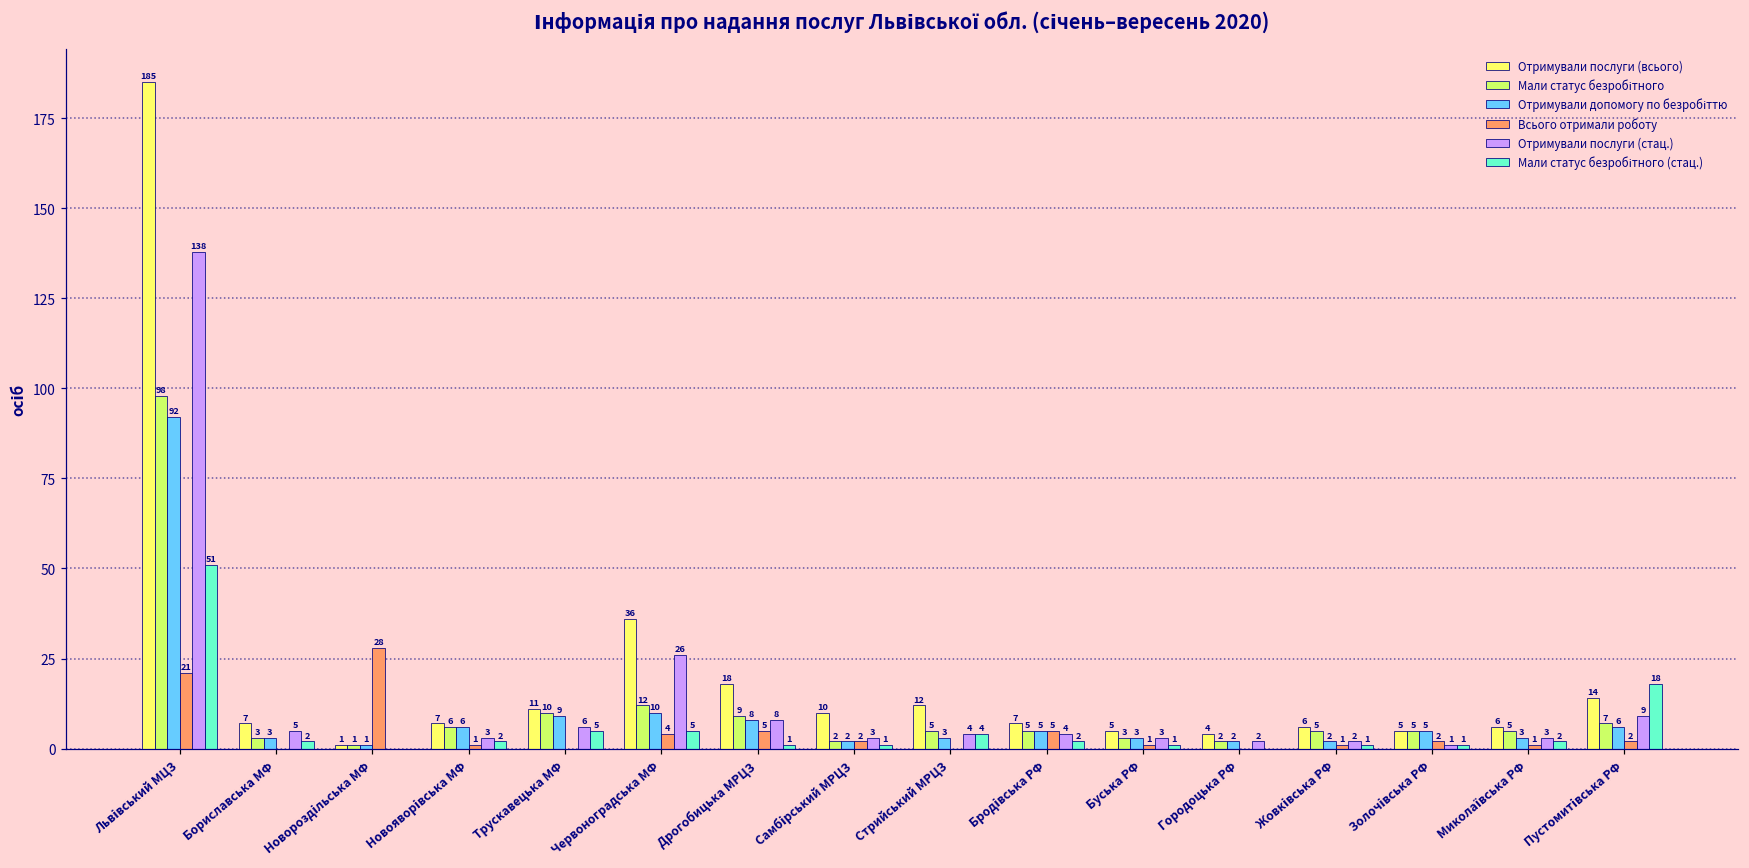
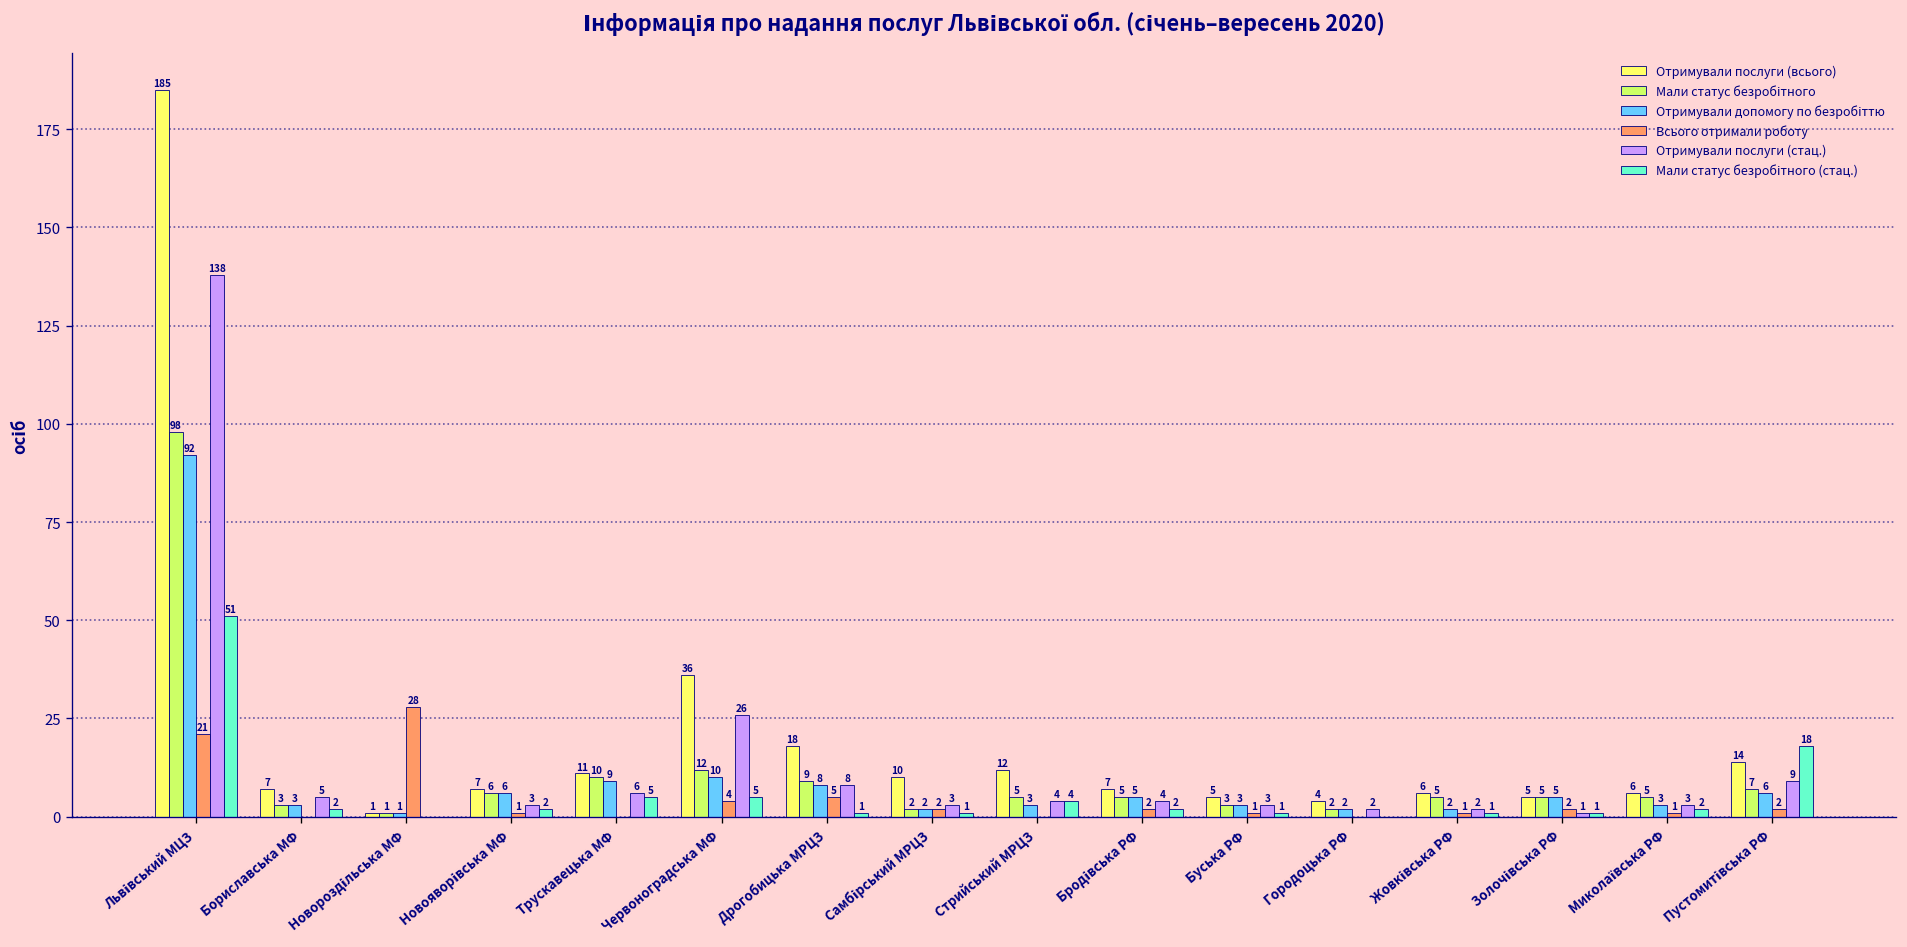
Всього отримали роботу, Бродівська РФ: 5 -> 2
